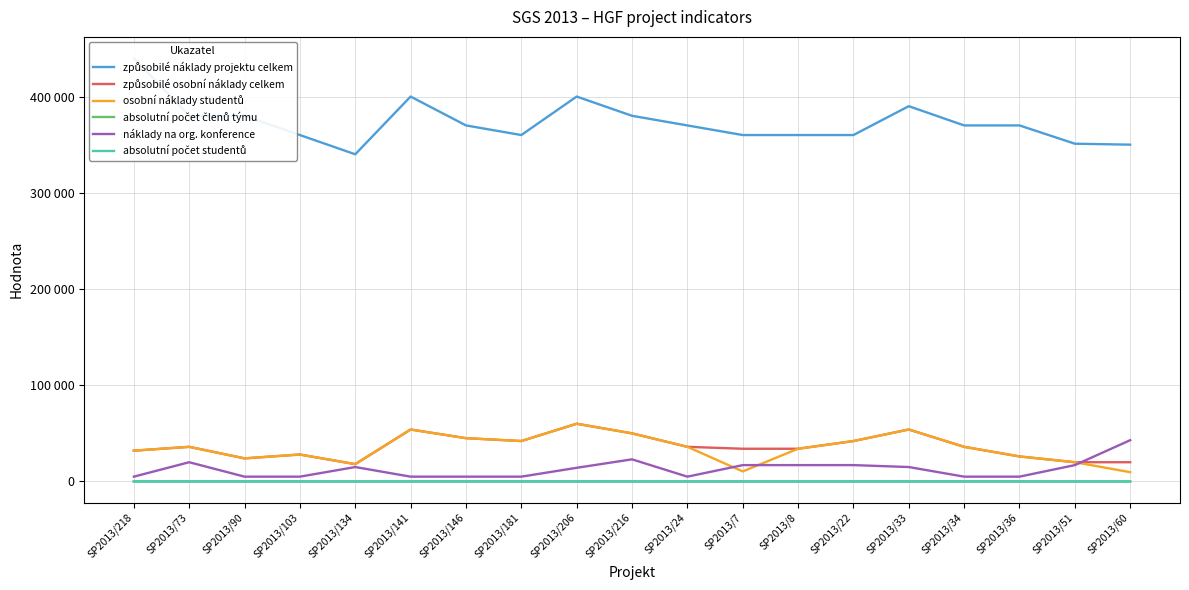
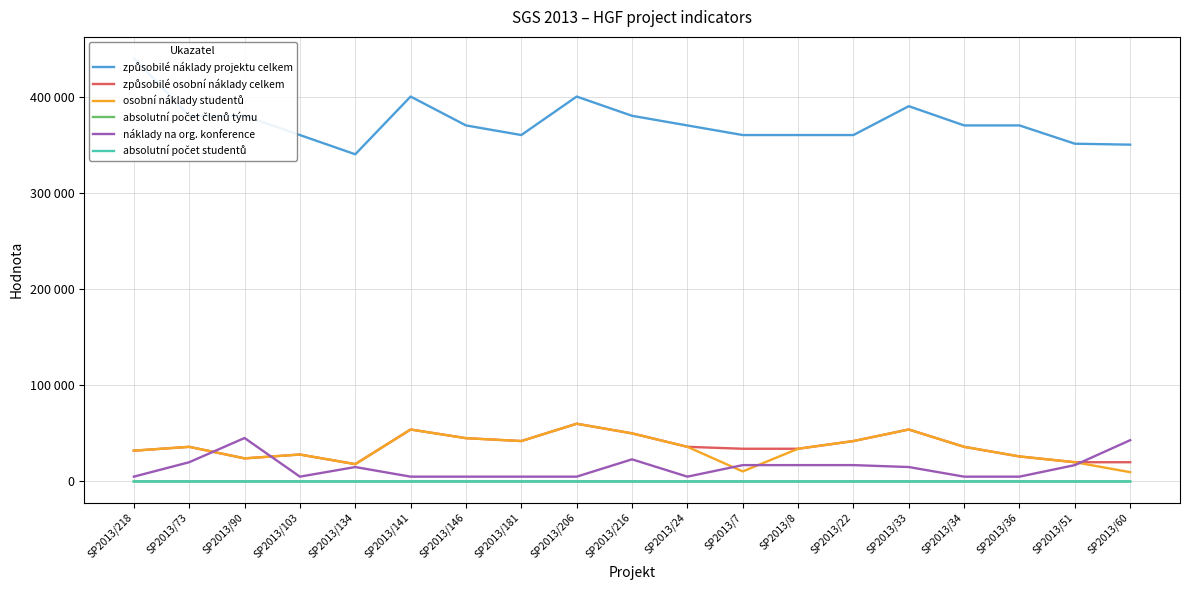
náklady na org. konference, SP2013/90: 10000 -> 50000
náklady na org. konference, SP2013/206: 14000 -> 5000
